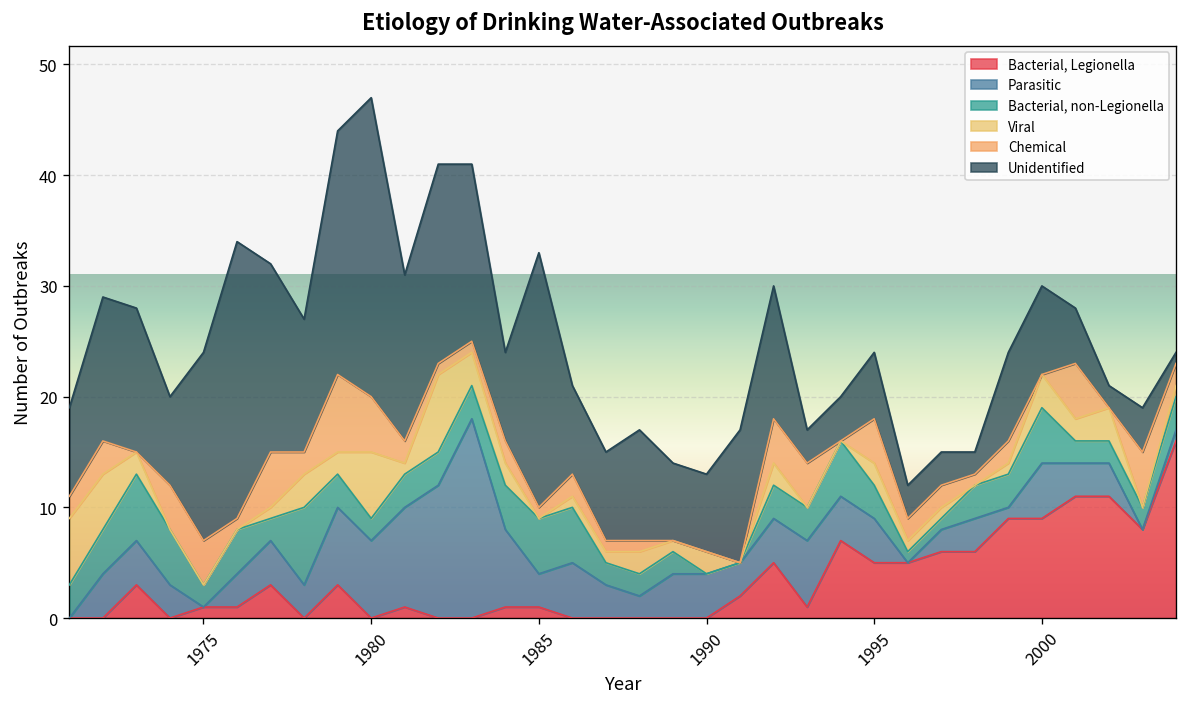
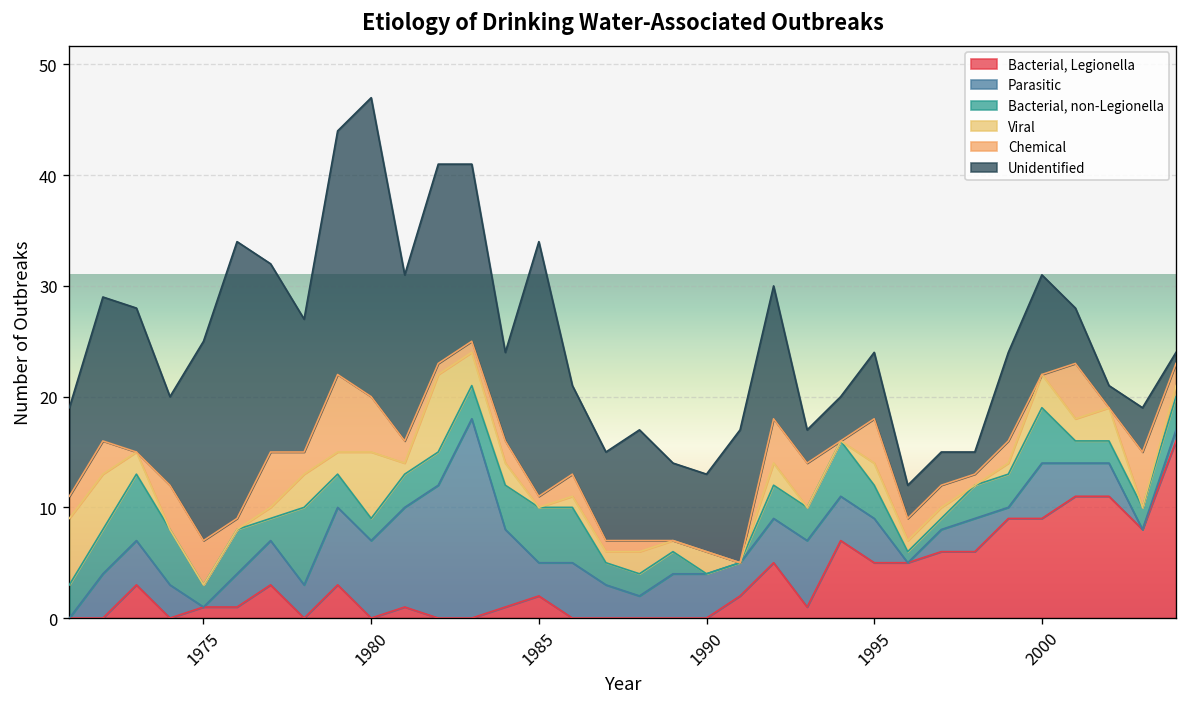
Unidentified, 1975: 17 -> 18
Bacterial, Legionella, 1985: 1 -> 2
Unidentified, 2000: 8 -> 9
